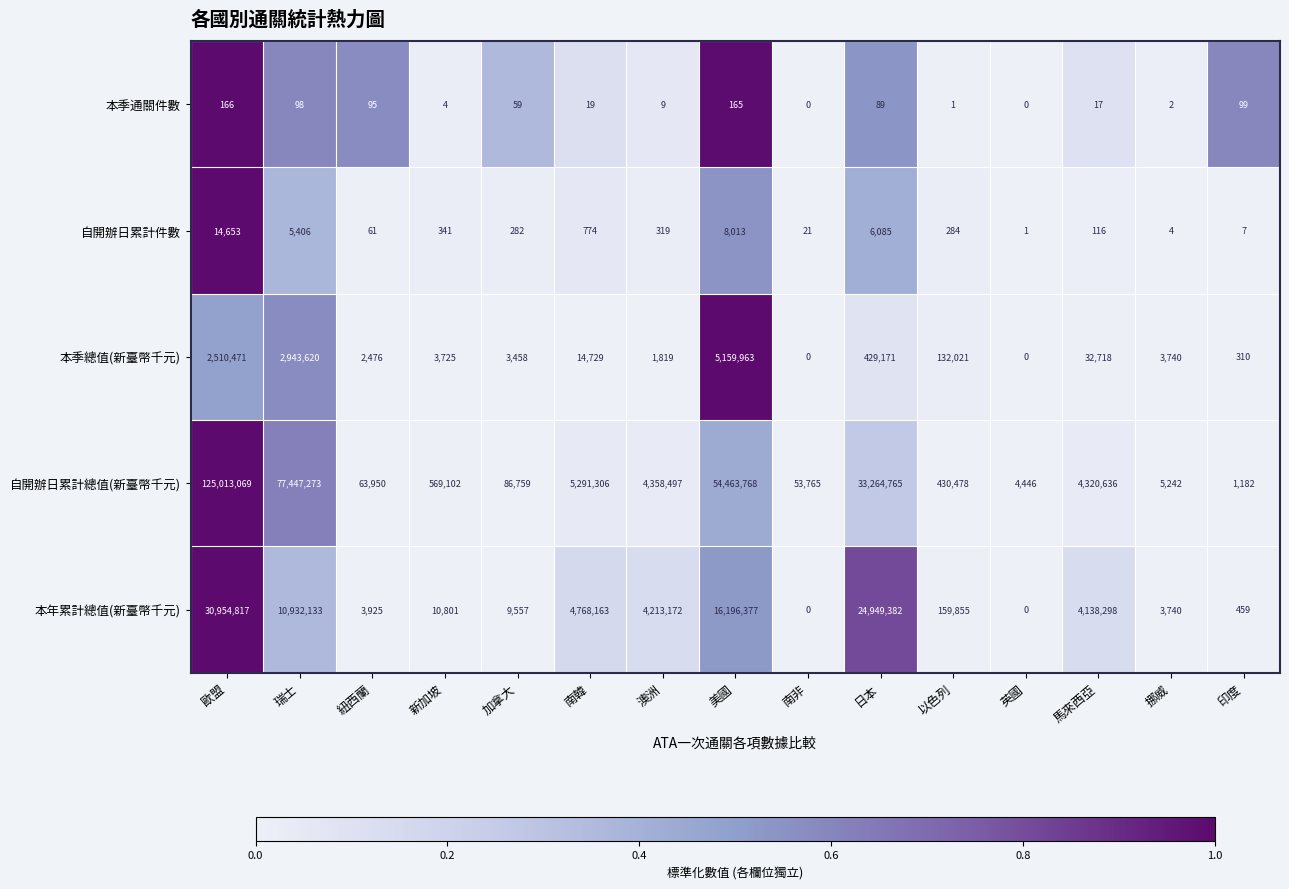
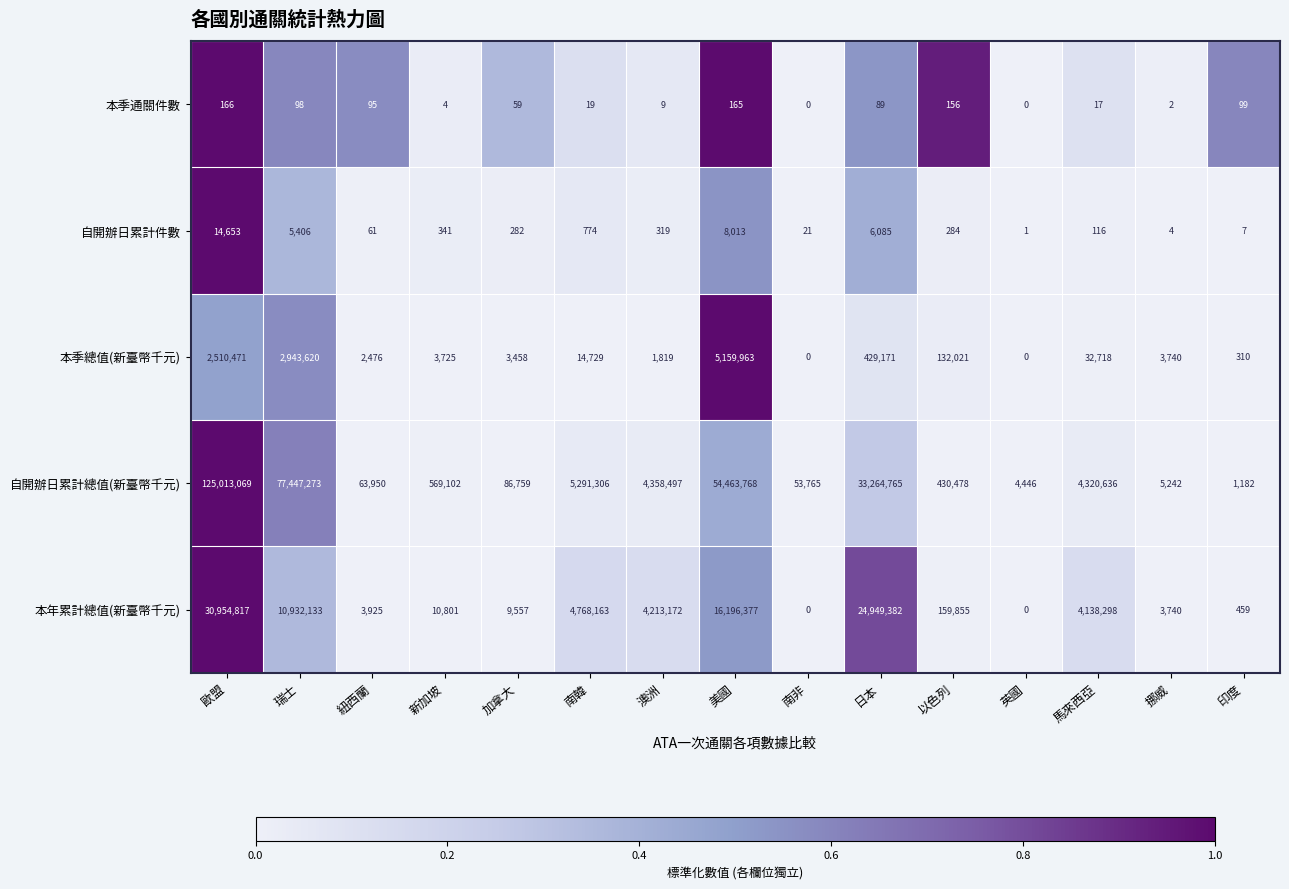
本季通關件數, 以色列: 1 -> 156
